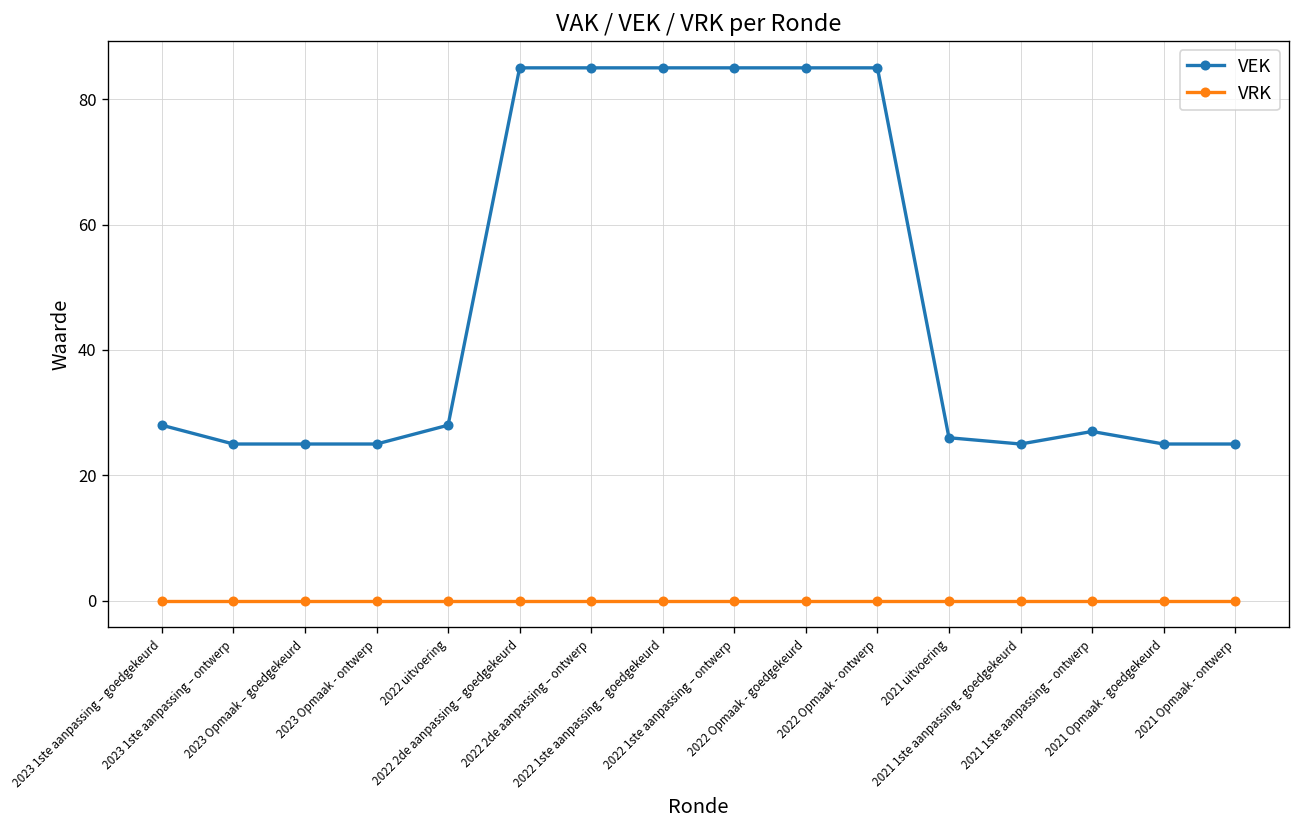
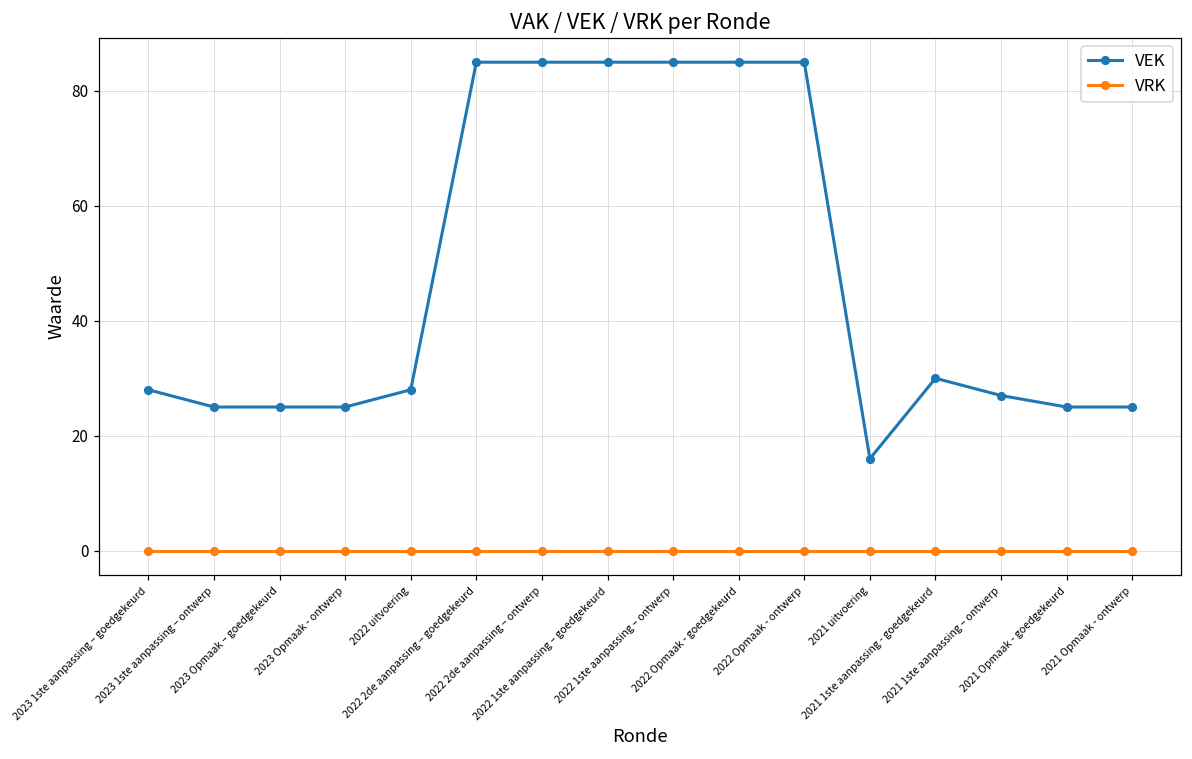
VEK, 2021 uitvoering: 26 -> 16
VEK, 2021 1ste aanpassing - goedgekeurd: 25 -> 30
